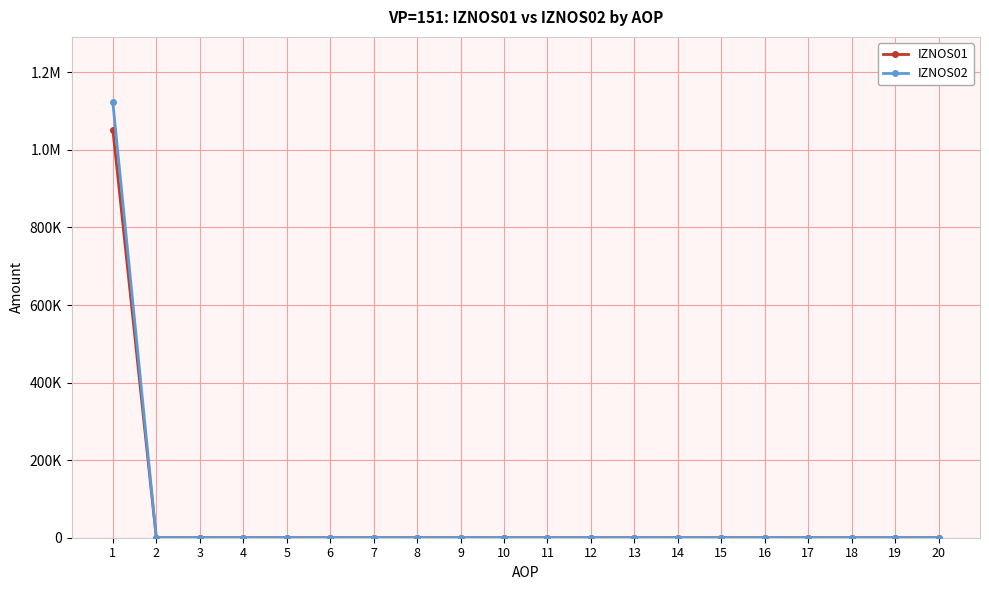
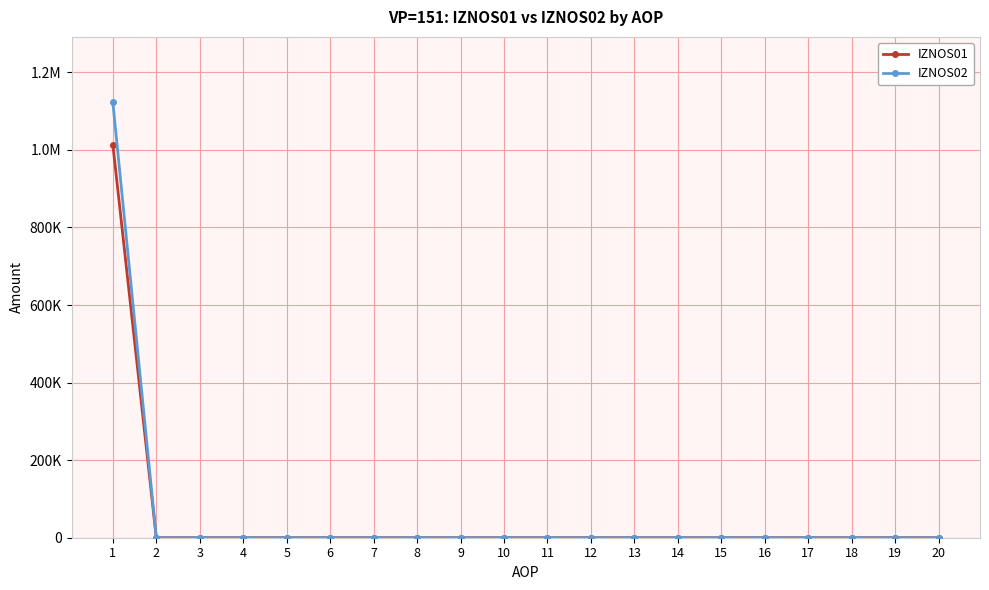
IZNOS01, 1: 1050000 -> 1010000
